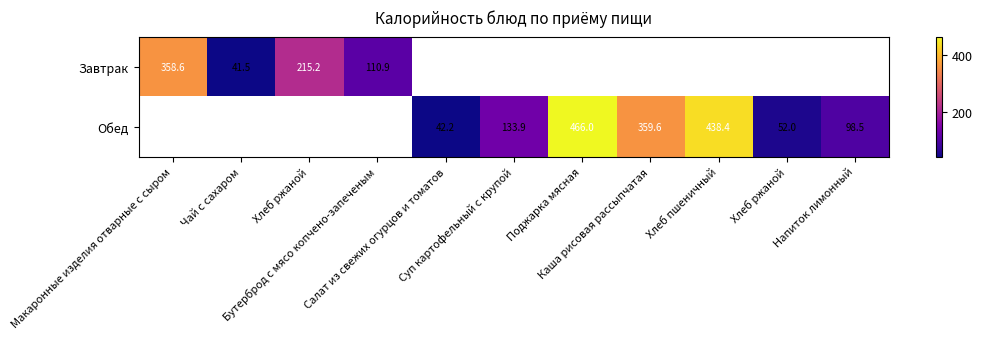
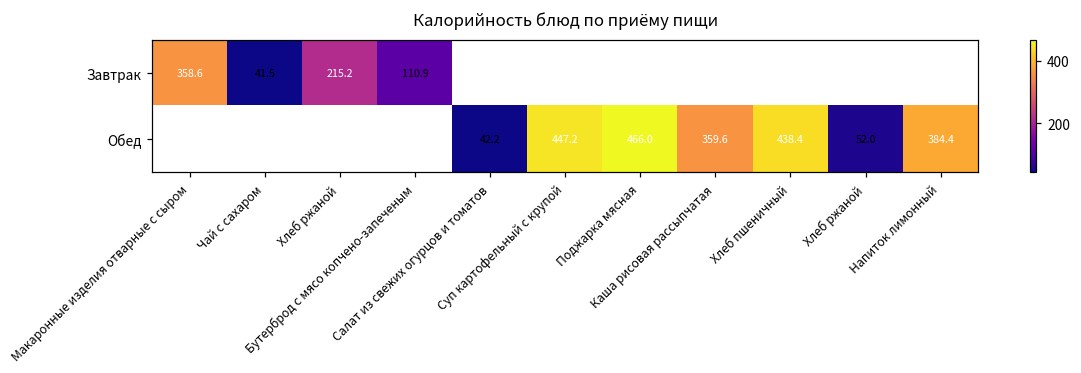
Обед, Суп картофельный с крупой: 133.9 -> 447.2
Обед, Напиток лимонный: 98.5 -> 384.4
